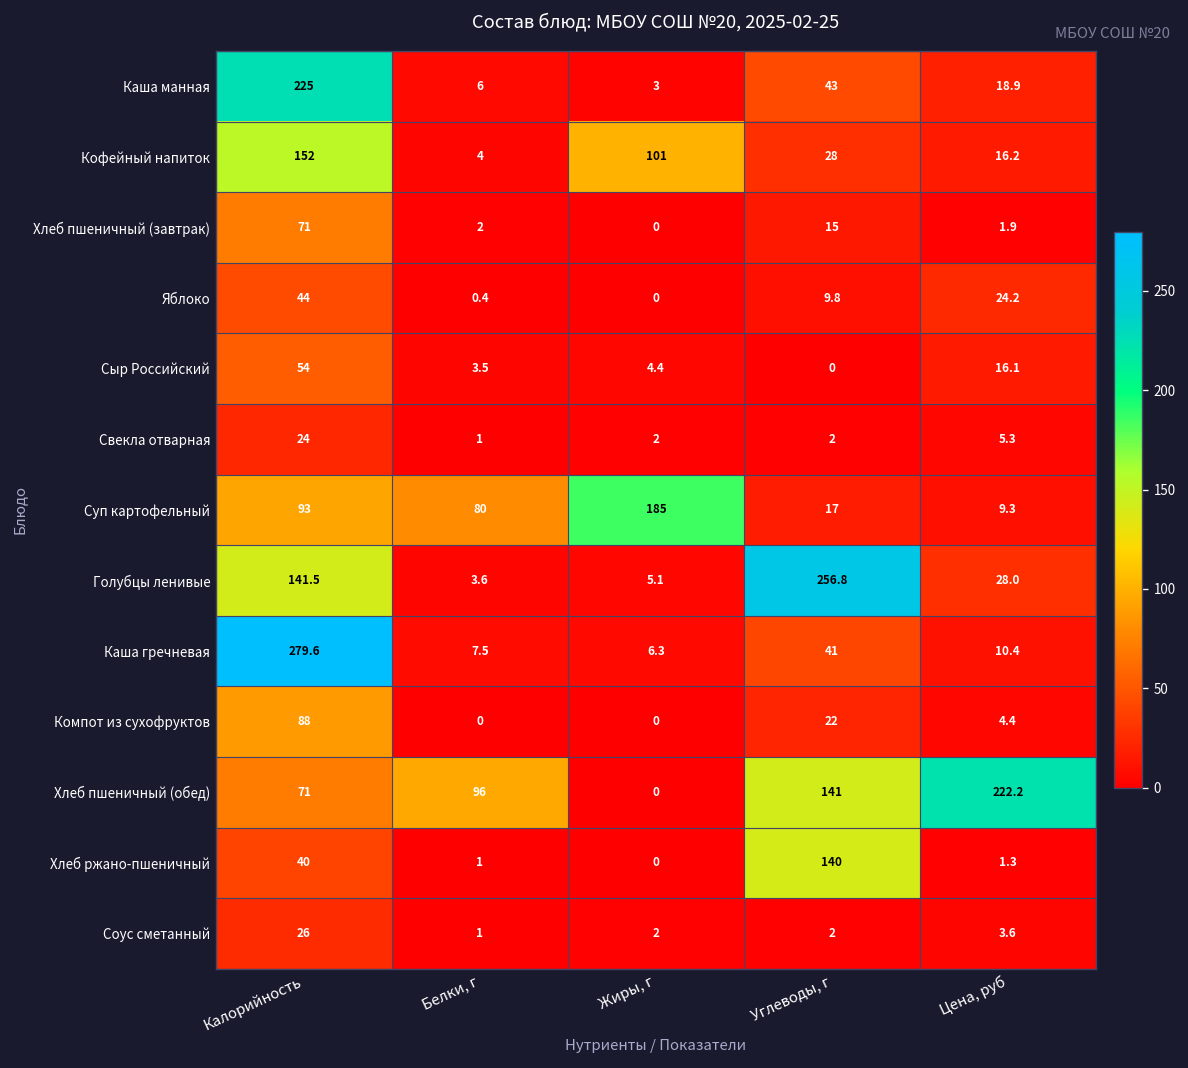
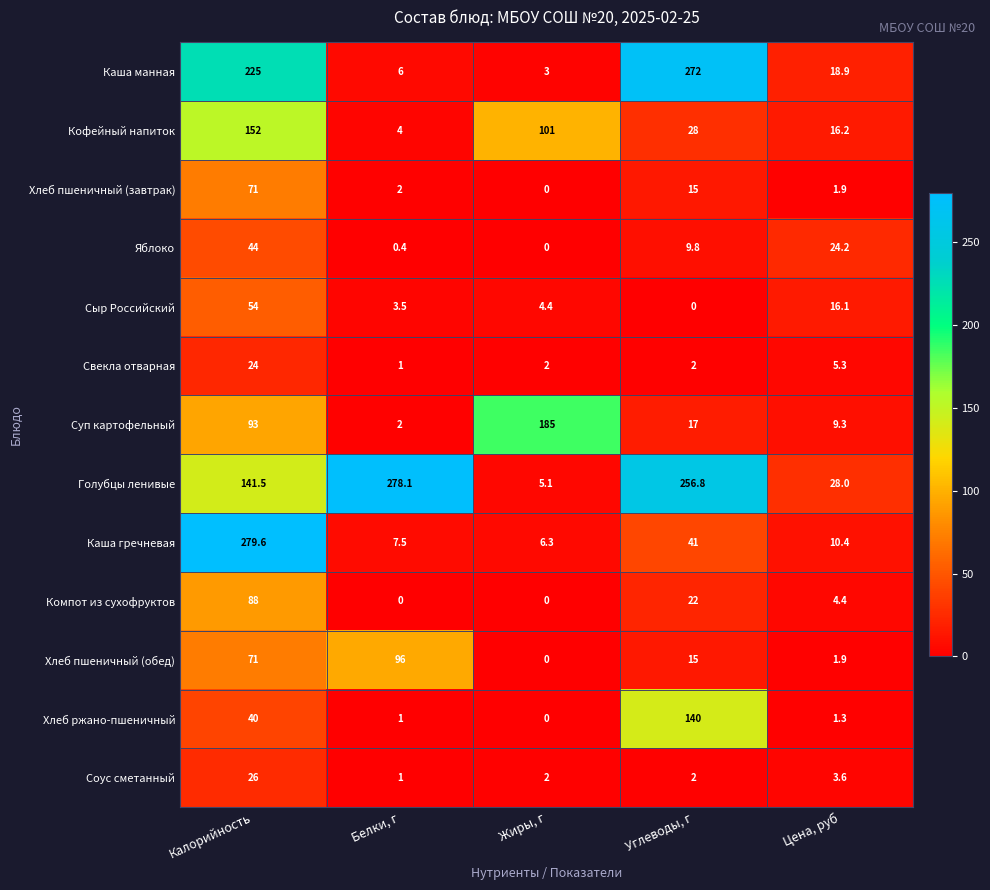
Каша манная, Углеводы, г: 43 -> 272
Суп картофельный, Белки, г: 80 -> 2
Голубцы ленивые, Белки, г: 3.6 -> 278.1
Хлеб пшеничный (обед), Углеводы, г: 141 -> 15
Хлеб пшеничный (обед), Цена, руб: 222.2 -> 1.9
